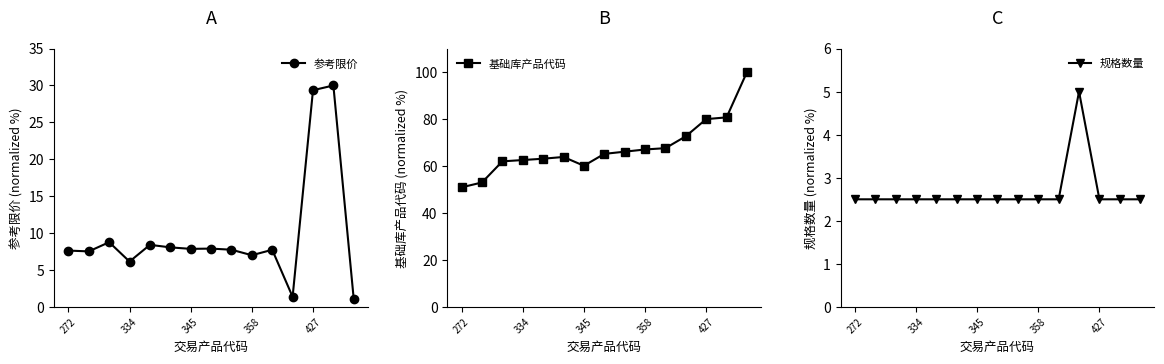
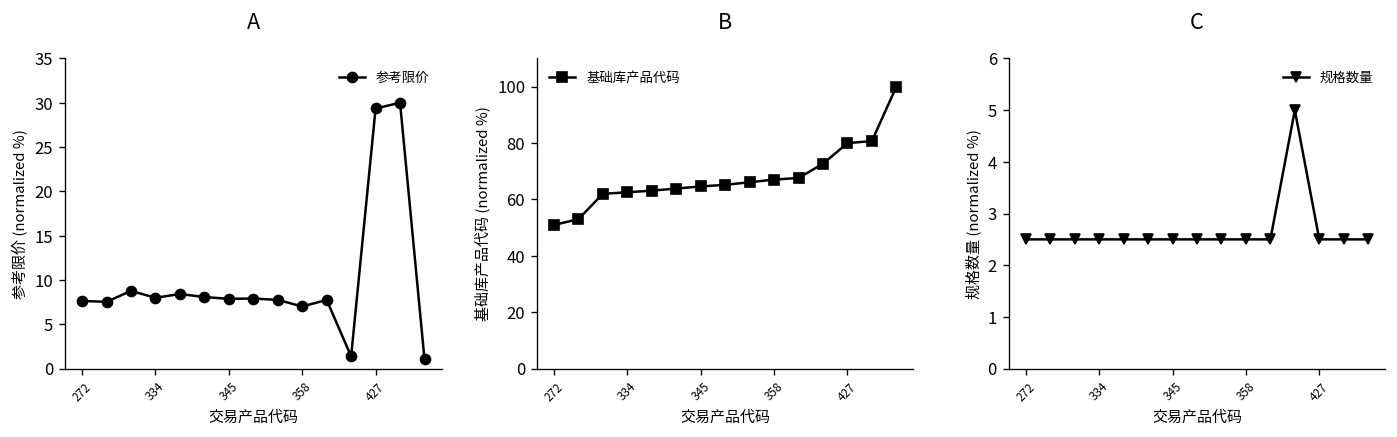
A, 334: 6 -> 8
B, 345: 60 -> 65
